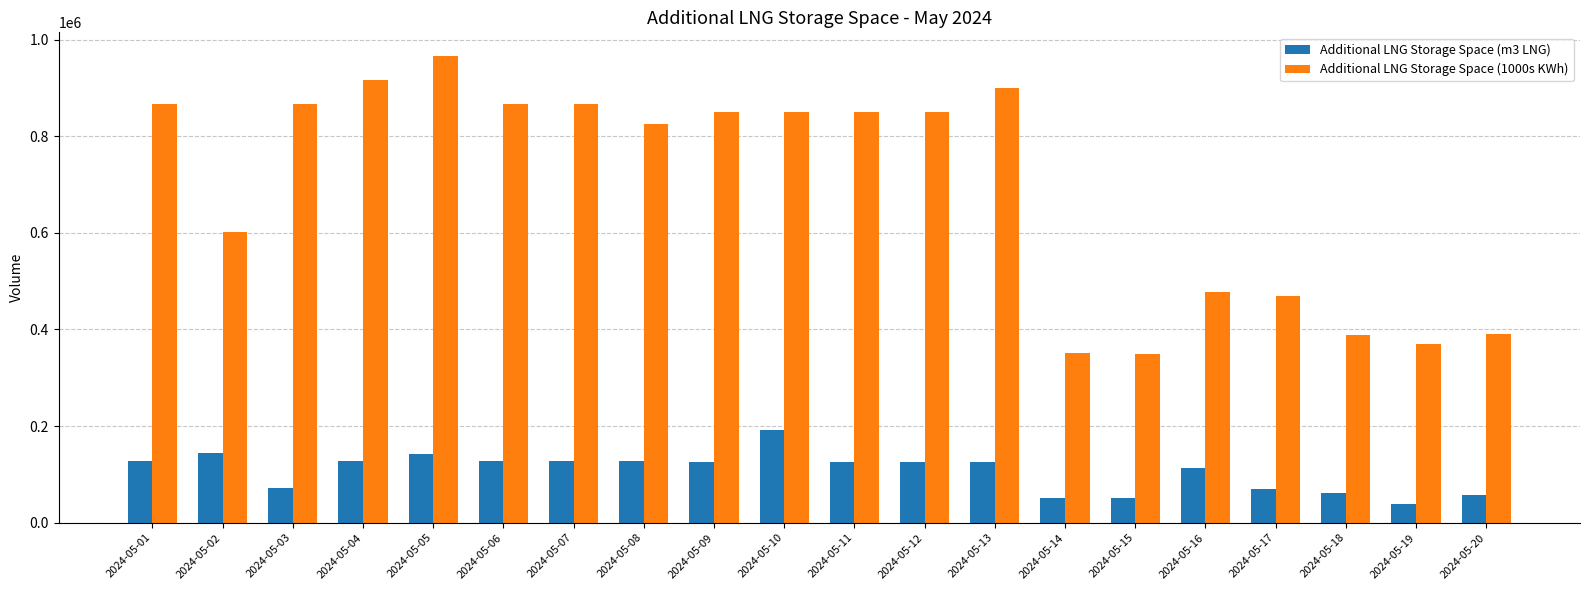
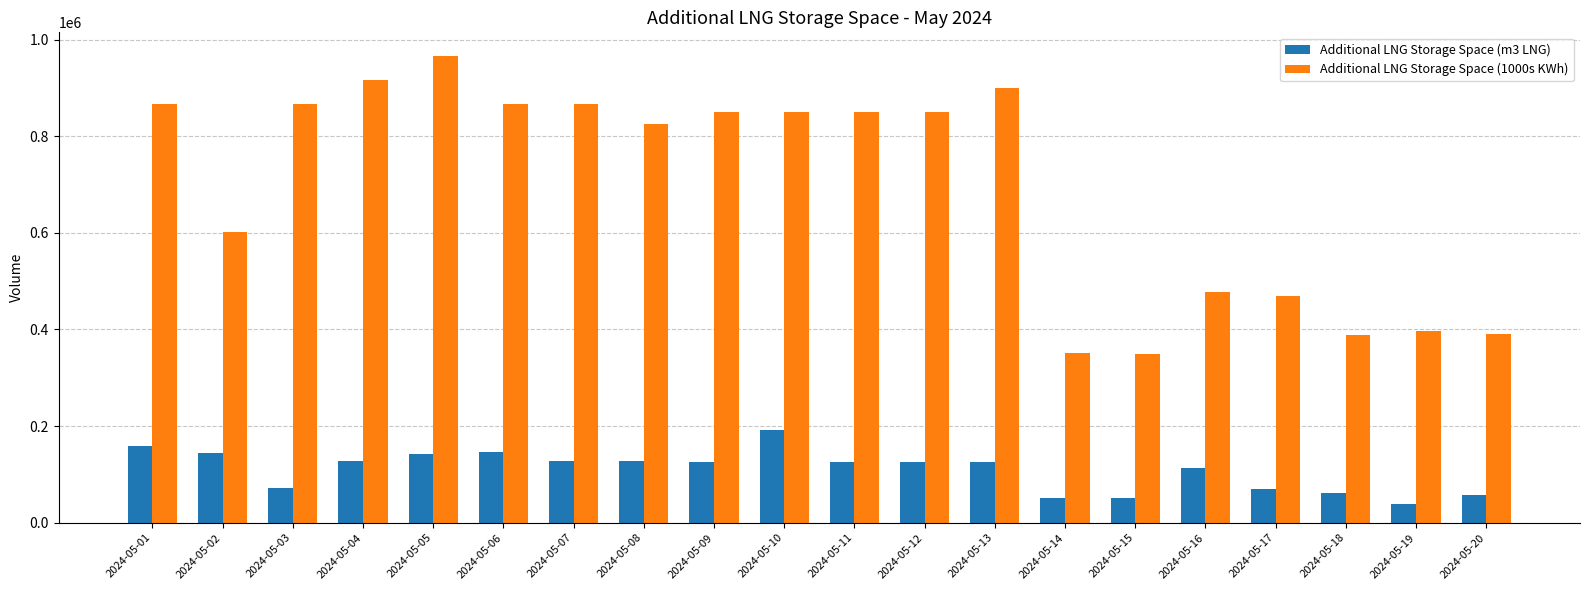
Additional LNG Storage Space (m3 LNG), 2024-05-01: 130000 -> 160000
Additional LNG Storage Space (m3 LNG), 2024-05-06: 130000 -> 150000
Additional LNG Storage Space (1000s KWh), 2024-05-19: 370000 -> 400000
